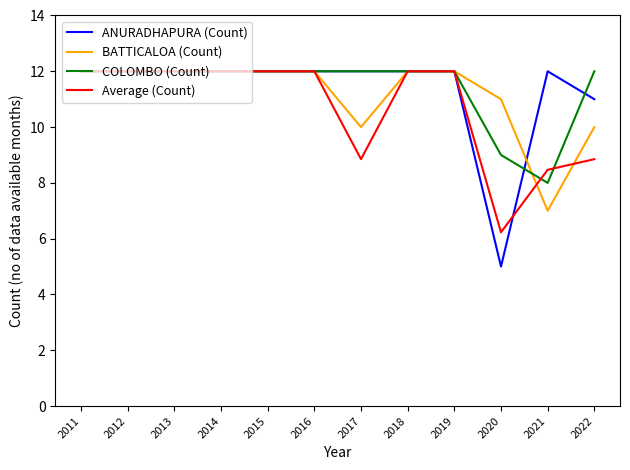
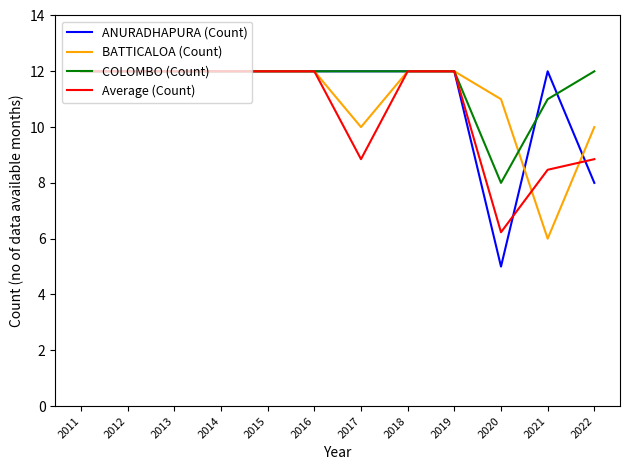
COLOMBO (Count), 2020: 9 -> 8
BATTICALOA (Count), 2021: 7 -> 6
COLOMBO (Count), 2021: 8 -> 11
ANURADHAPURA (Count), 2022: 11 -> 8
